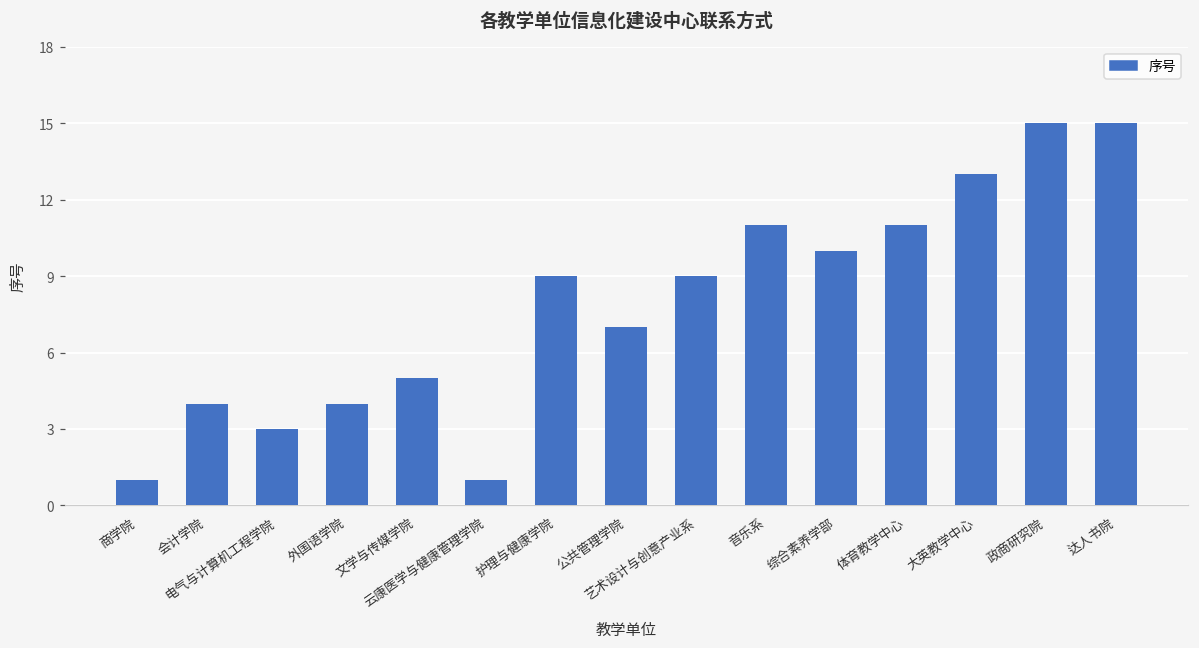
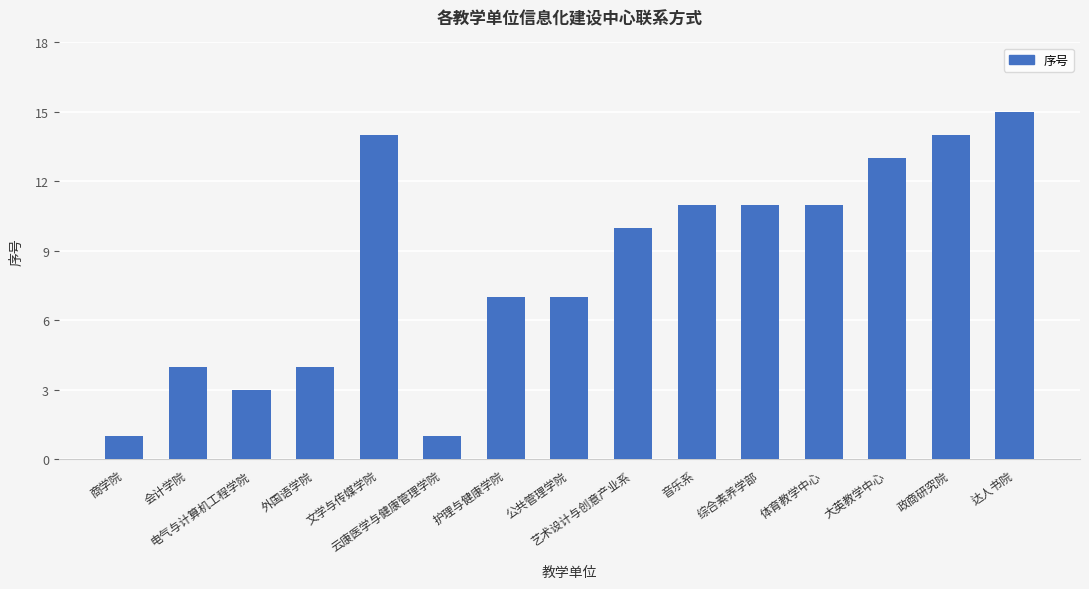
文学与传媒学院: 5 -> 14
护理与健康学院: 9 -> 7
艺术设计与创意产业系: 9 -> 10
综合素养学部: 10 -> 11
政商研究院: 15 -> 14
